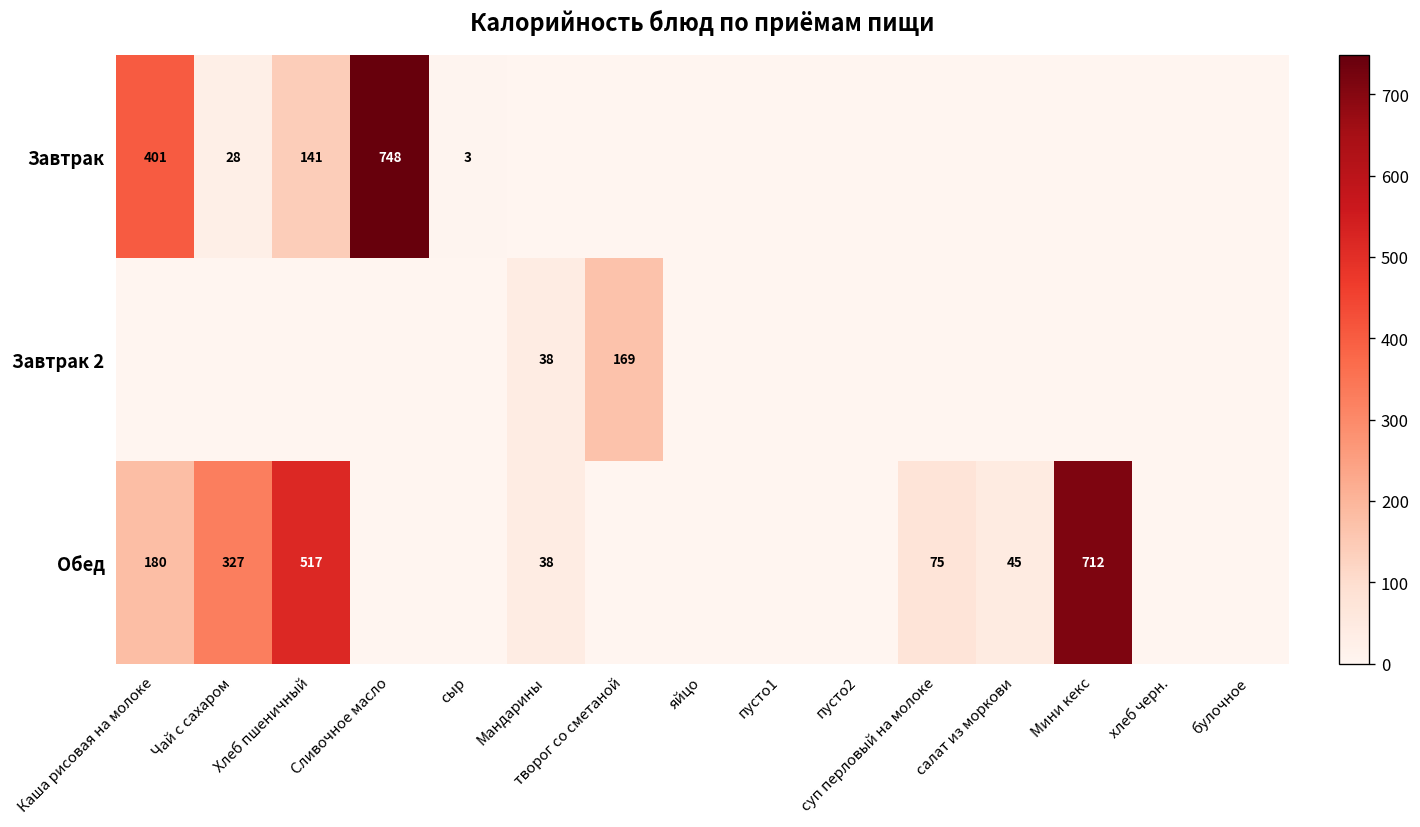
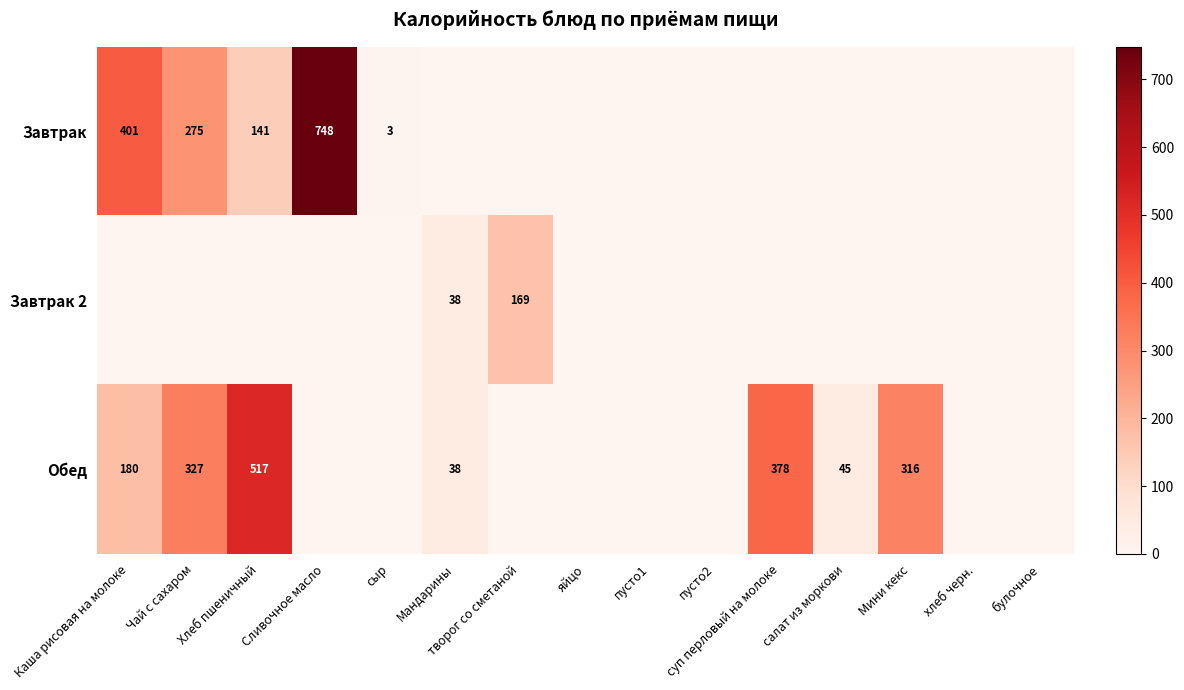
Завтрак, Чай с сахаром: 28 -> 275
Обед, суп перловый на молоке: 75 -> 378
Обед, Мини кекс: 712 -> 316
